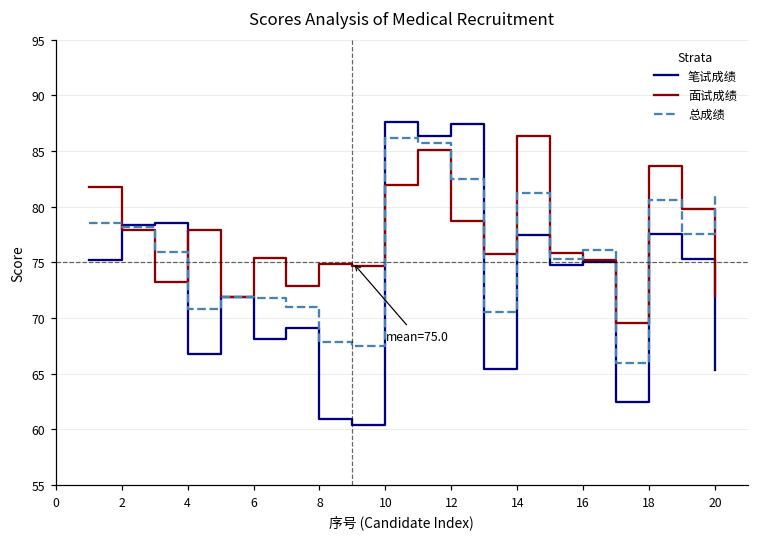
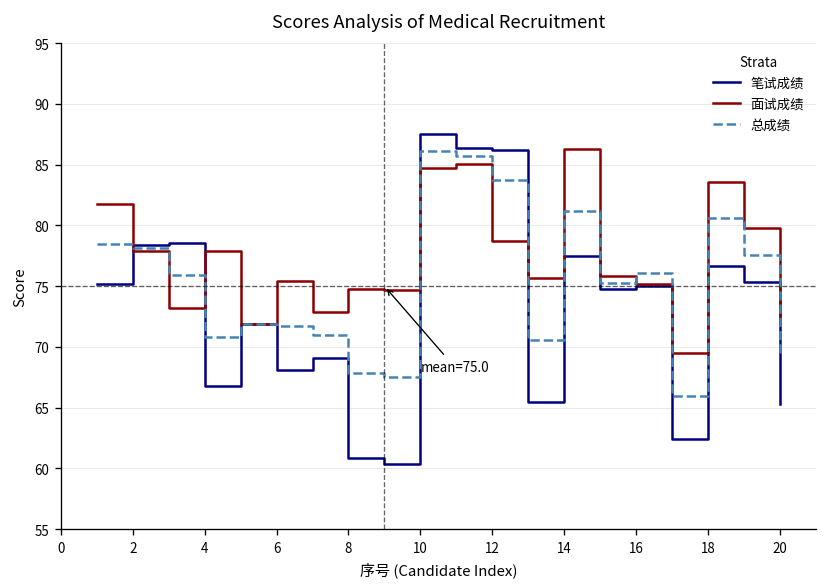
面试成绩, 10: 81.9 -> 84.7
笔试成绩, 12: 87.5 -> 86.2
总成绩, 12: 82.5 -> 83.7
笔试成绩, 18: 77.6 -> 76.7
总成绩, 20: 80.9 -> 69.4
